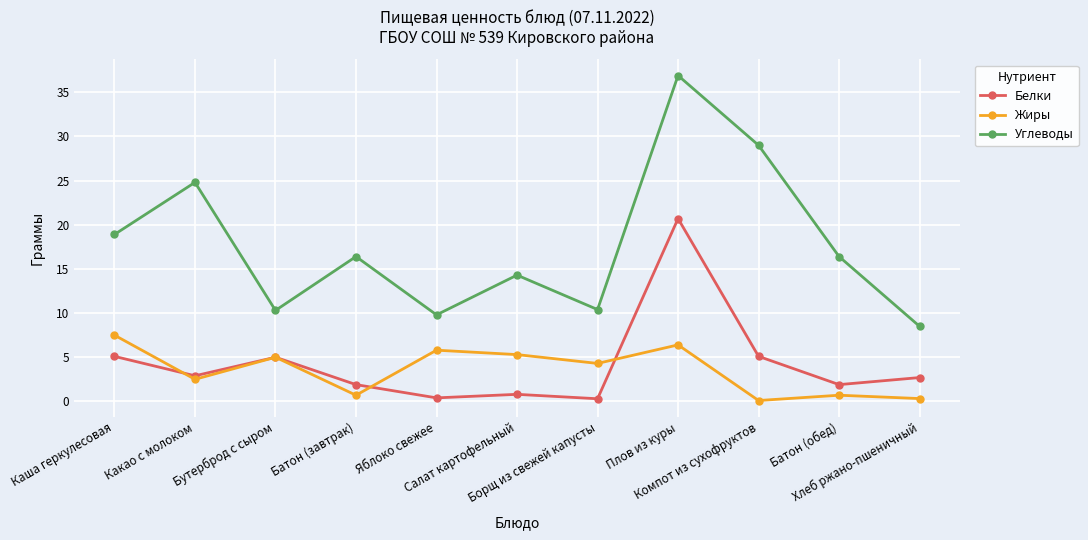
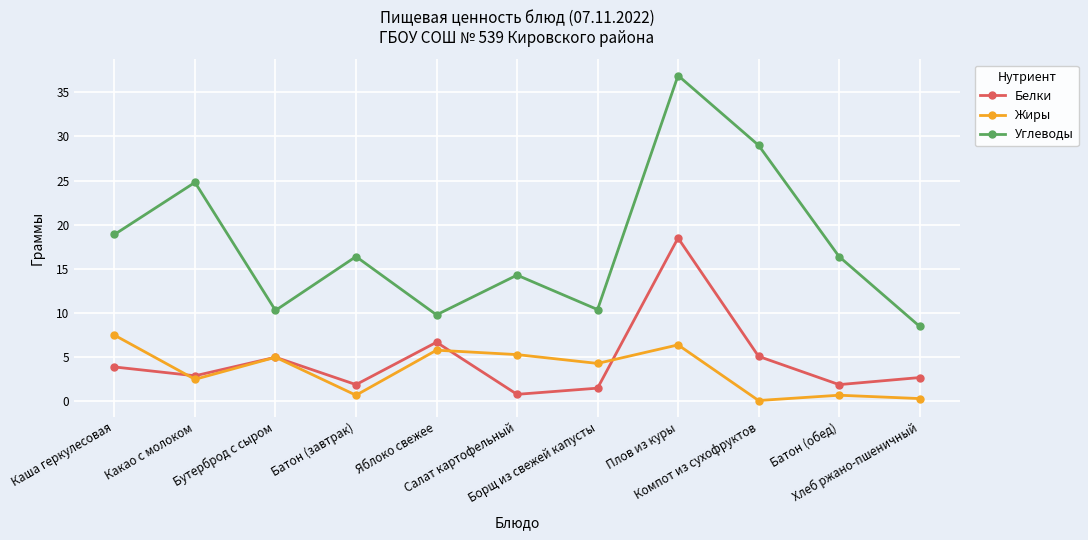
Белки, Каша геркулесовая: 5 -> 4
Белки, Яблоко свежее: 0 -> 7
Белки, Борщ из свежей капусты: 0 -> 2
Белки, Плов из куры: 21 -> 19
